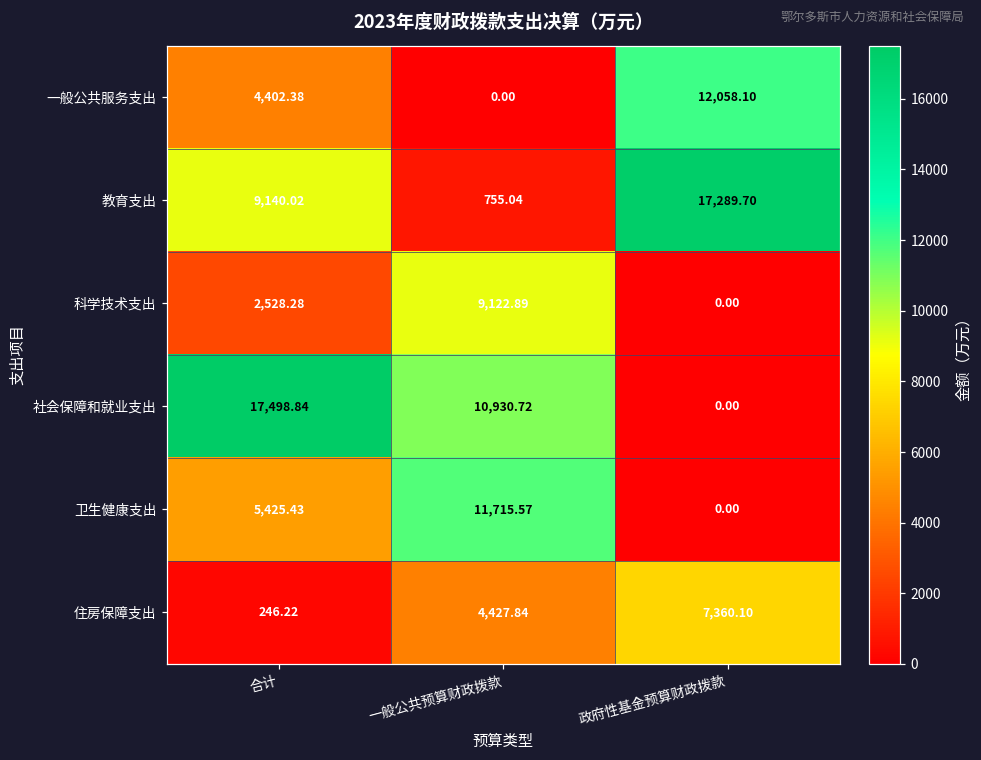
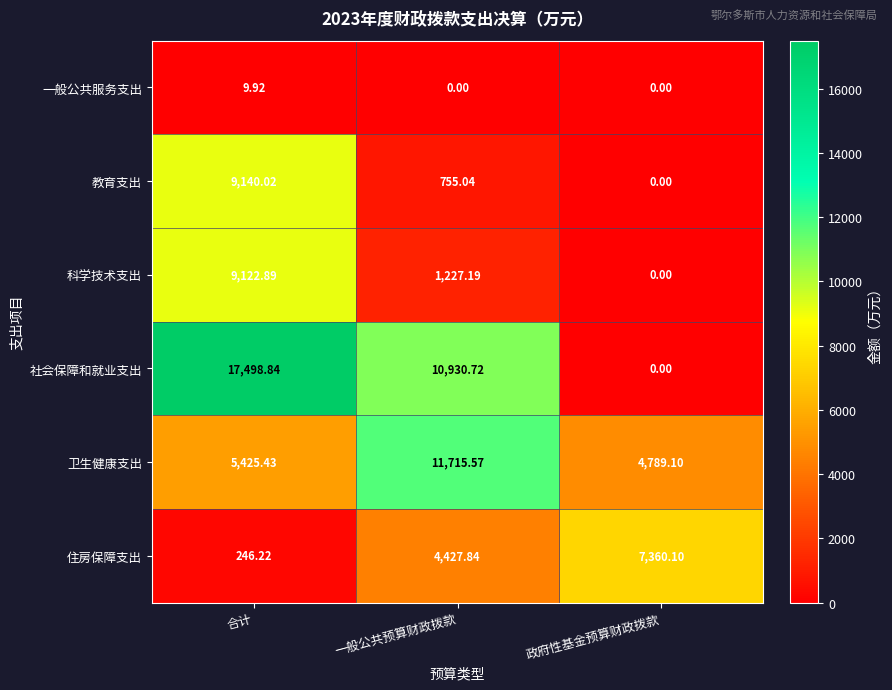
一般公共服务支出, 合计: 4,402.38 -> 9.92
一般公共服务支出, 政府性基金预算财政拨款: 12,058.10 -> 0.00
教育支出, 政府性基金预算财政拨款: 17,289.70 -> 0.00
科学技术支出, 合计: 2,528.28 -> 9,122.89
科学技术支出, 一般公共预算财政拨款: 9,122.89 -> 1,227.19
卫生健康支出, 政府性基金预算财政拨款: 0.00 -> 4,789.10
